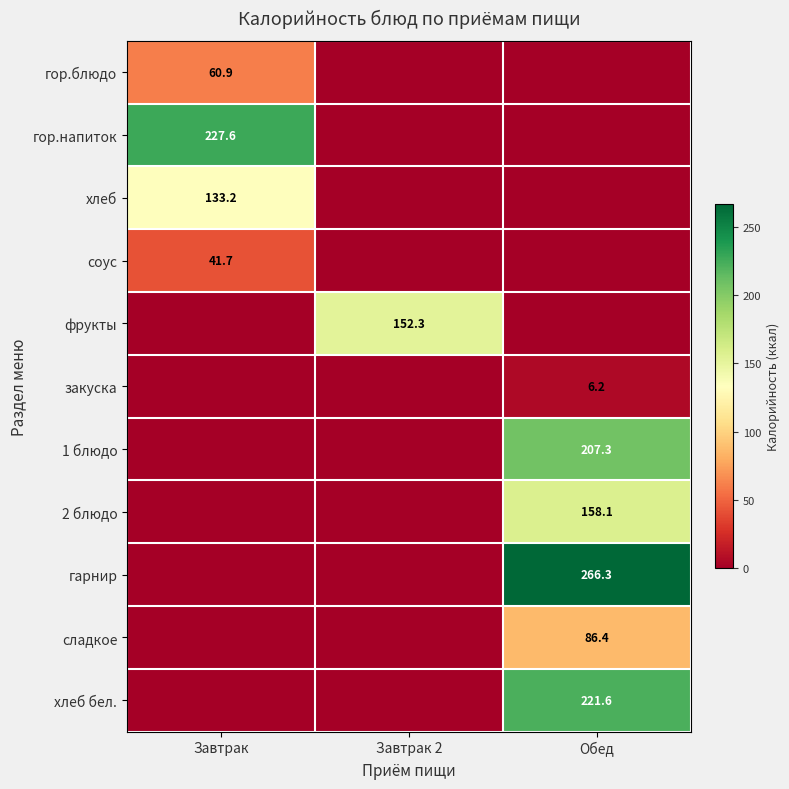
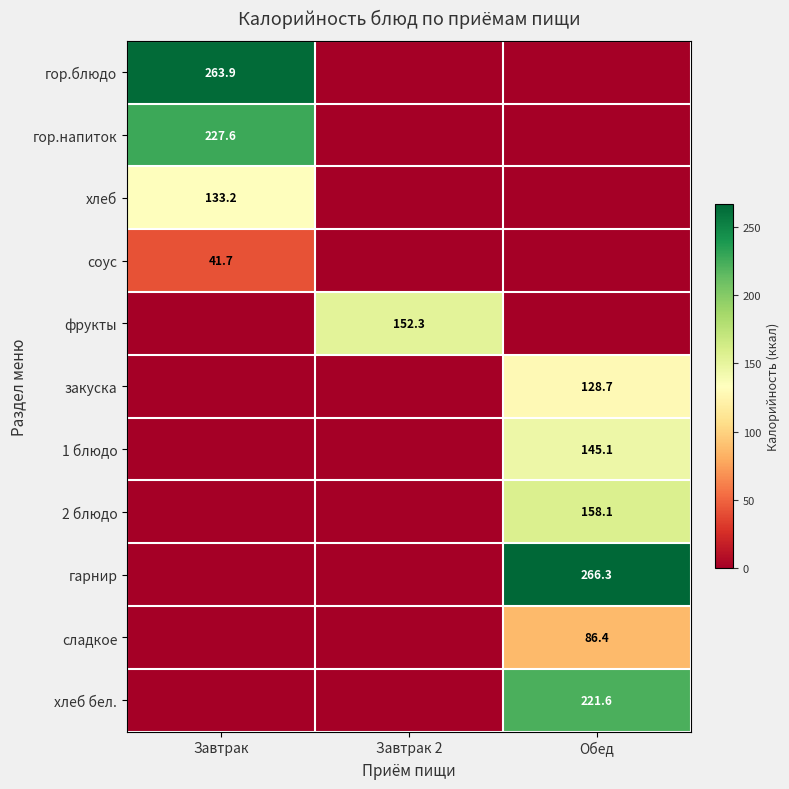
гор.блюдо, Завтрак: 60.9 -> 263.9
закуска, Обед: 6.2 -> 128.7
1 блюдо, Обед: 207.3 -> 145.1
